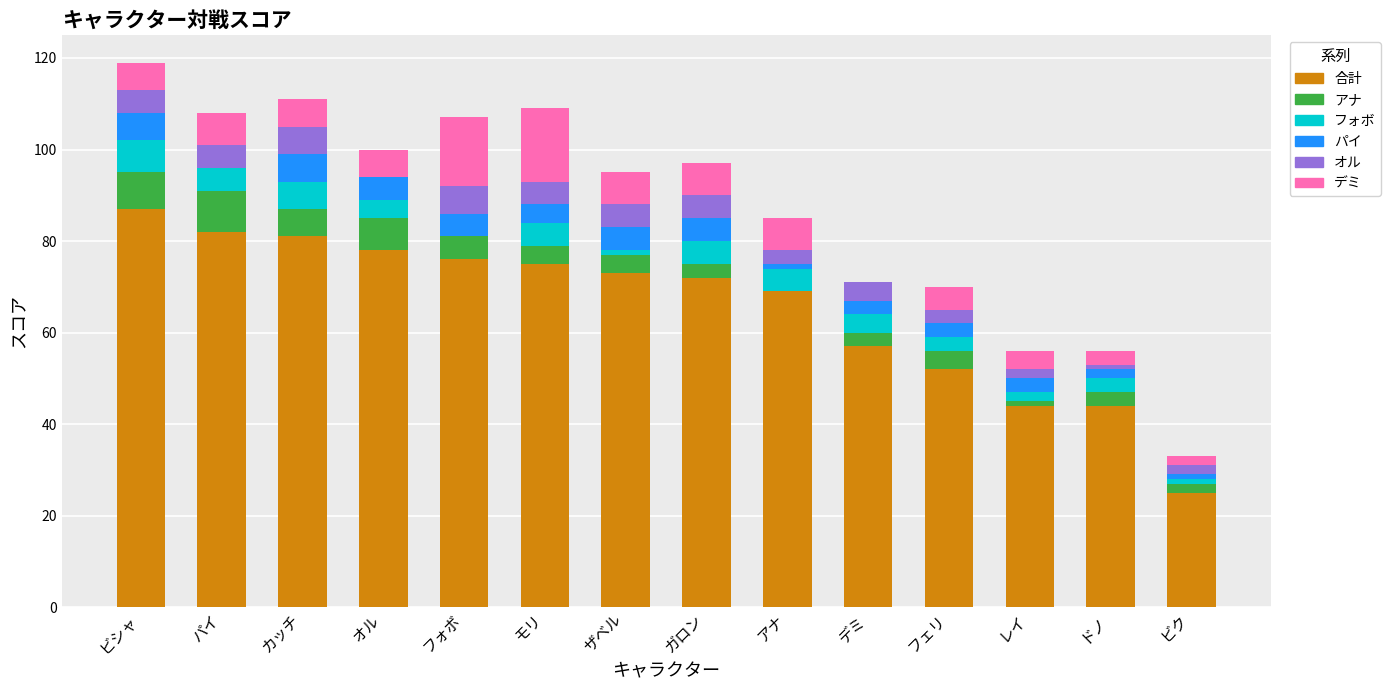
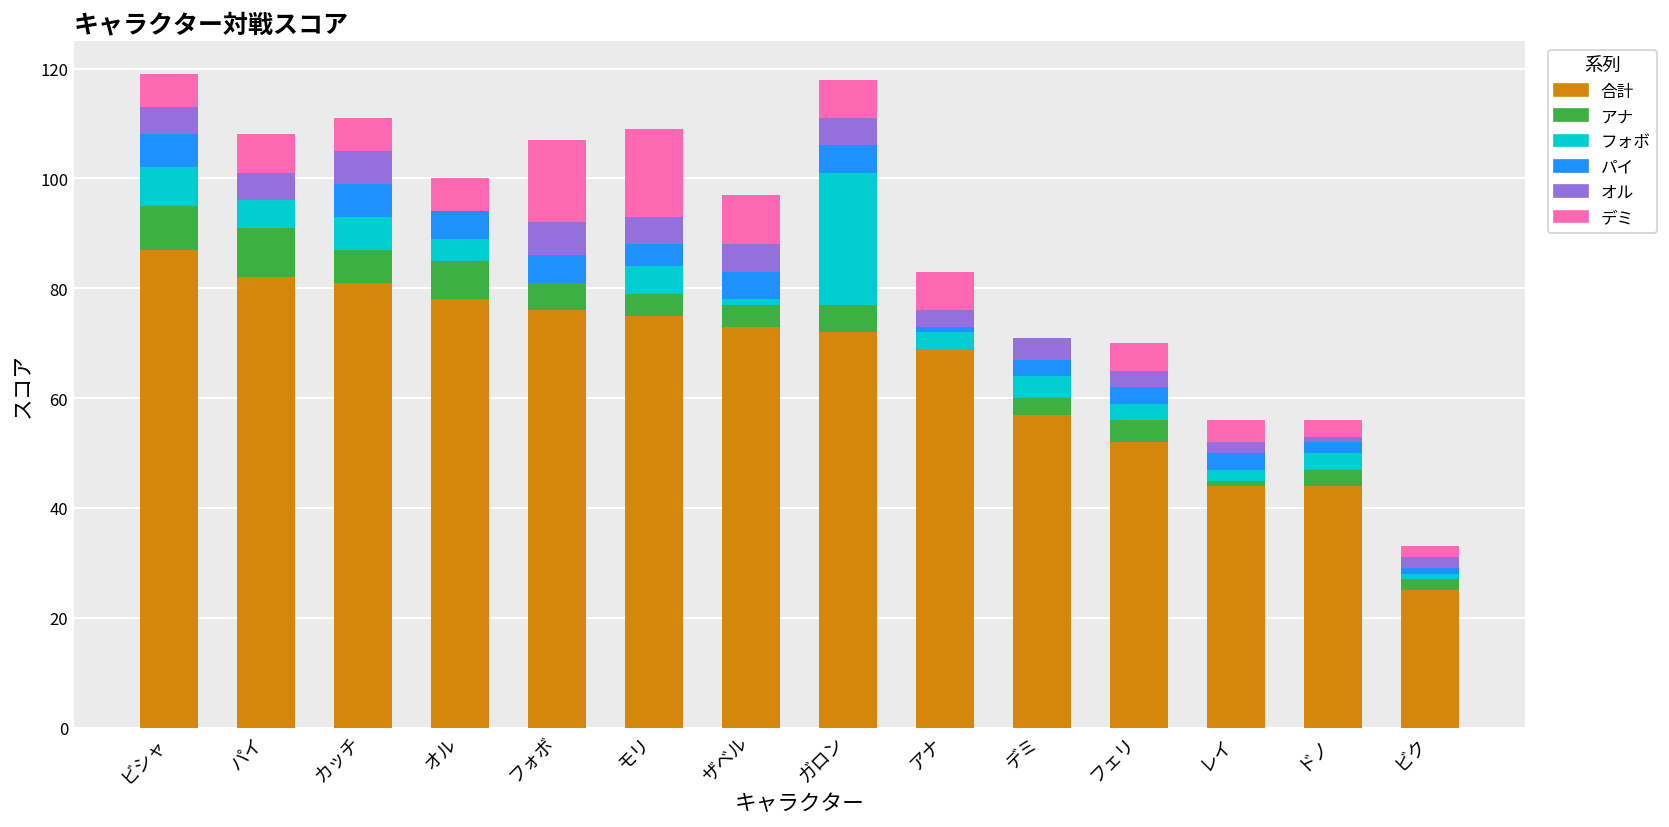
デミ, ザベル: 7 -> 9
アナ, ガロン: 3 -> 5
フォボ, ガロン: 5 -> 24
フォボ, アナ: 5 -> 3
